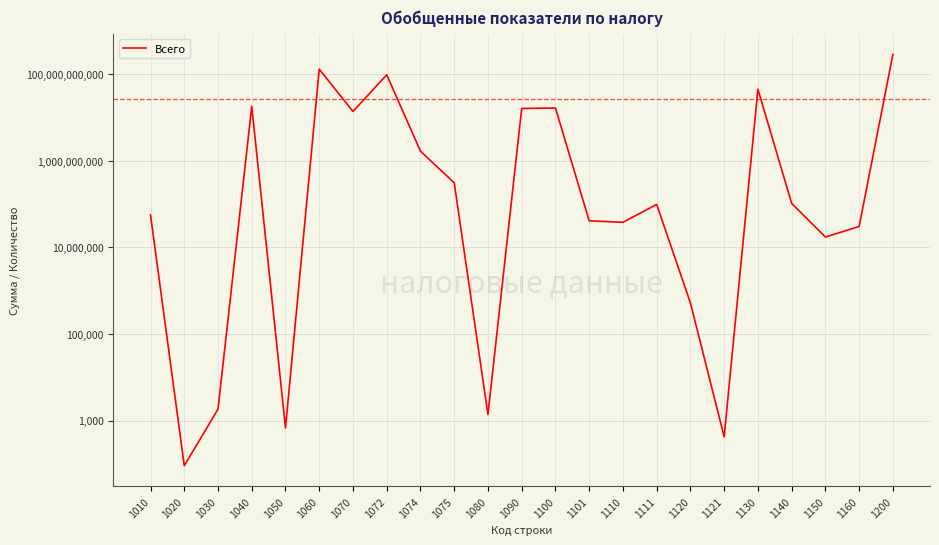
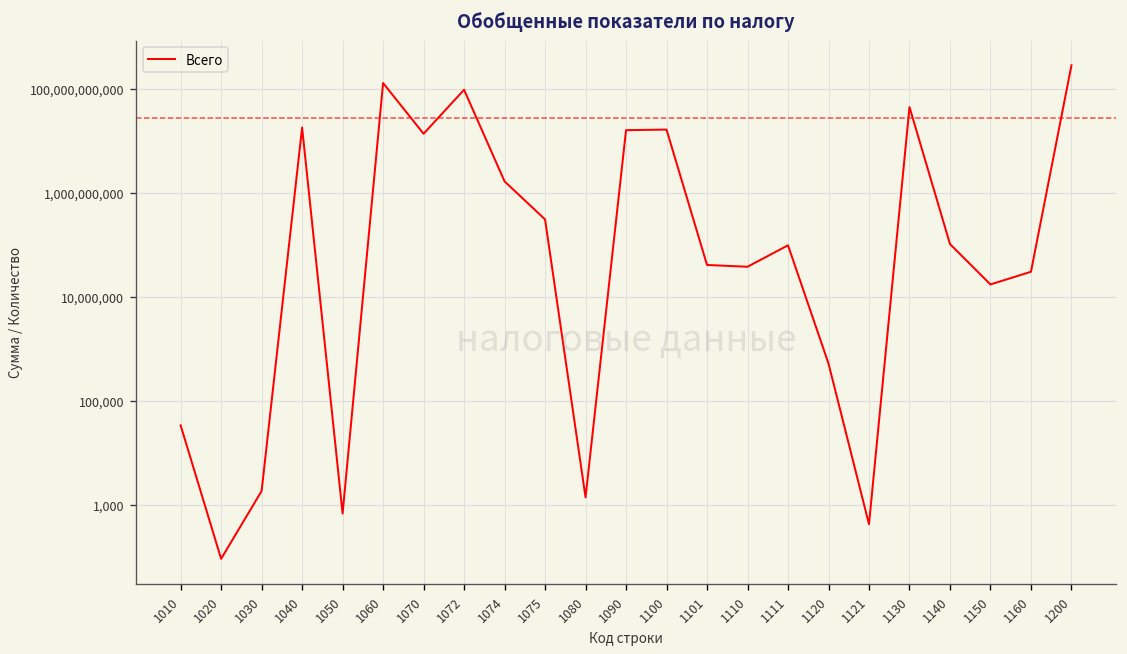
1010: 60,000,000 -> 30,000
